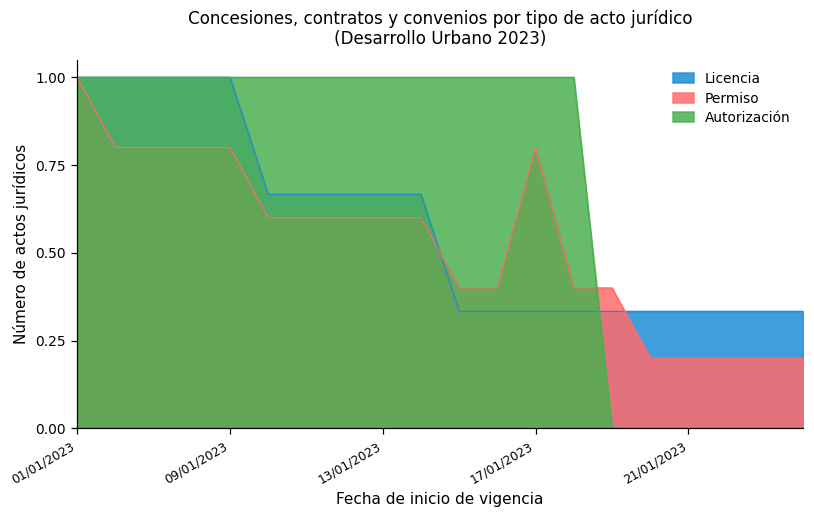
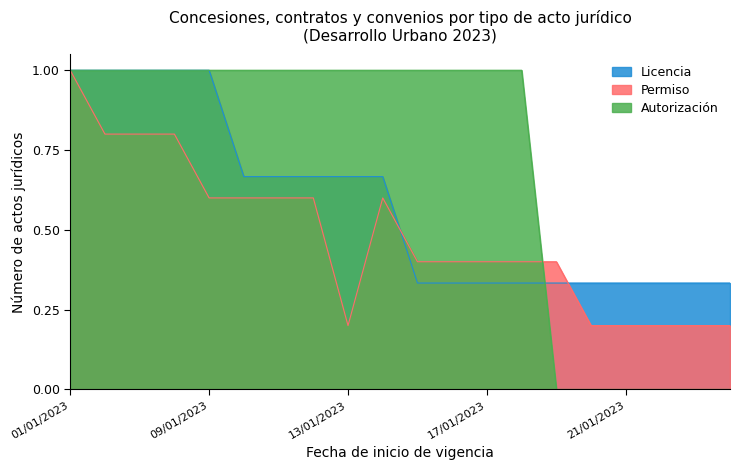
Permiso, 09/01/2023: 0.80 -> 0.60
Permiso, 13/01/2023: 0.60 -> 0.20
Permiso, 17/01/2023: 0.80 -> 0.40
